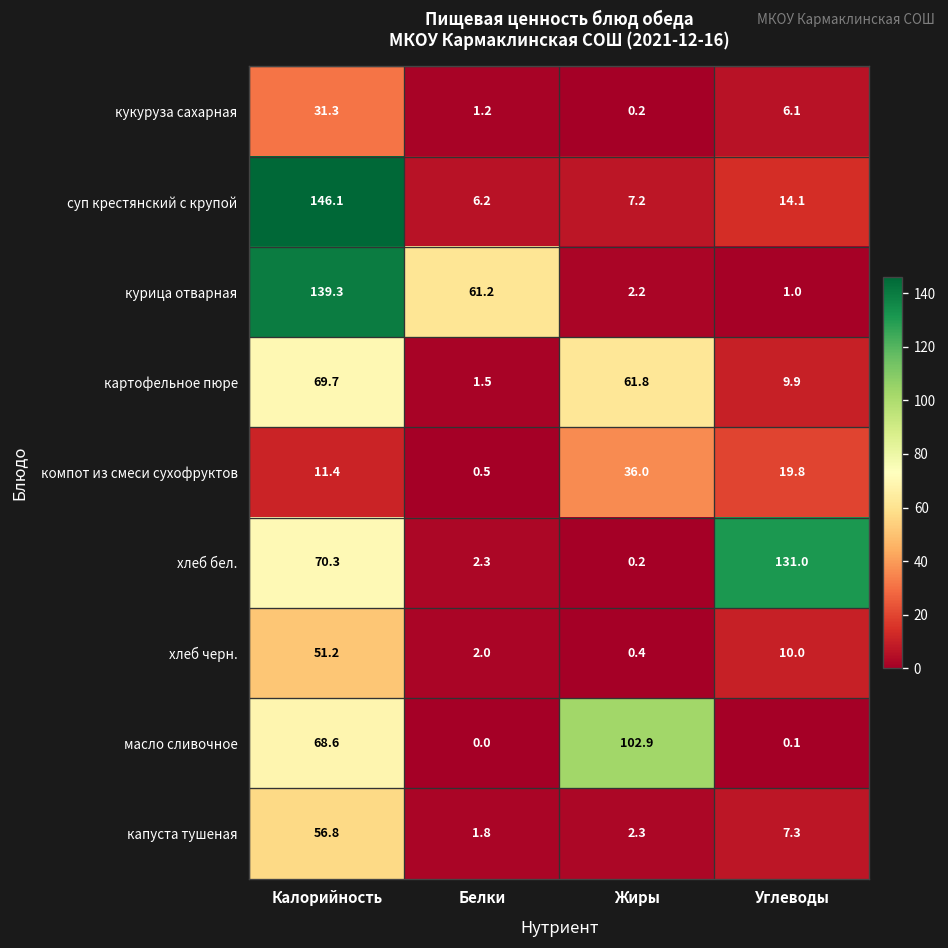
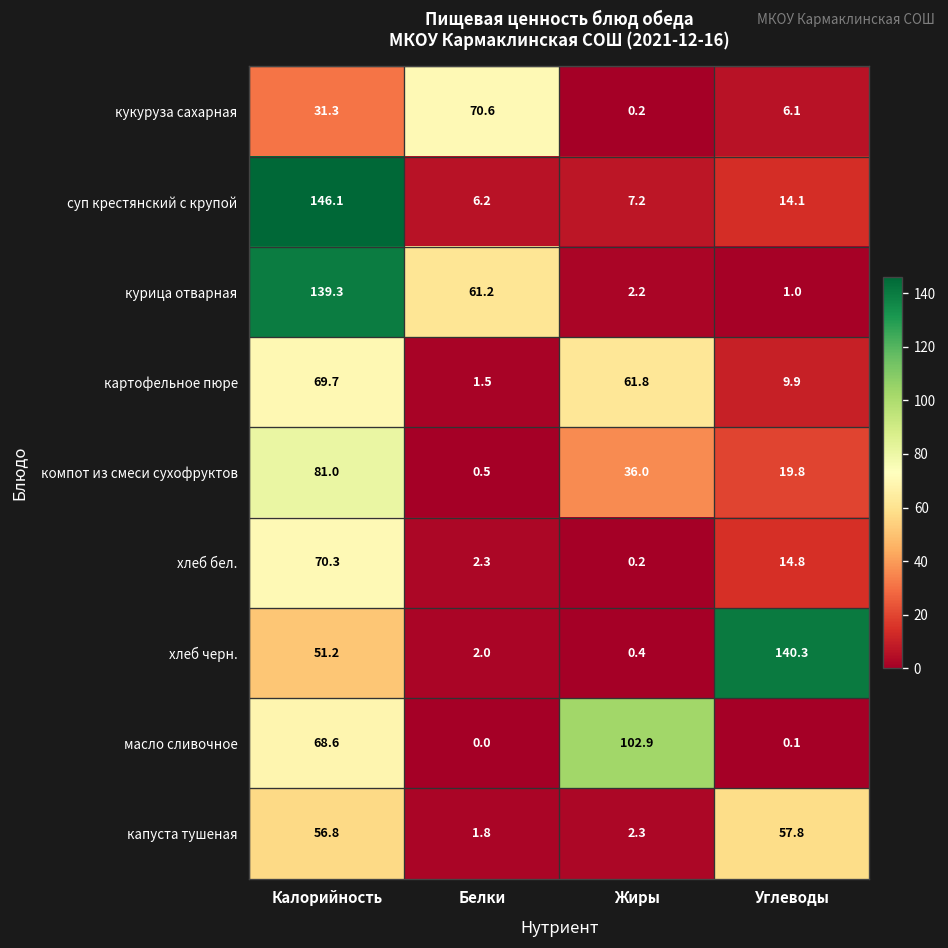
кукуруза сахарная, Белки: 1.2 -> 70.6
компот из смеси сухофруктов, Калорийность: 11.4 -> 81.0
хлеб бел., Углеводы: 131.0 -> 14.8
хлеб черн., Углеводы: 10.0 -> 140.3
капуста тушеная, Углеводы: 7.3 -> 57.8
